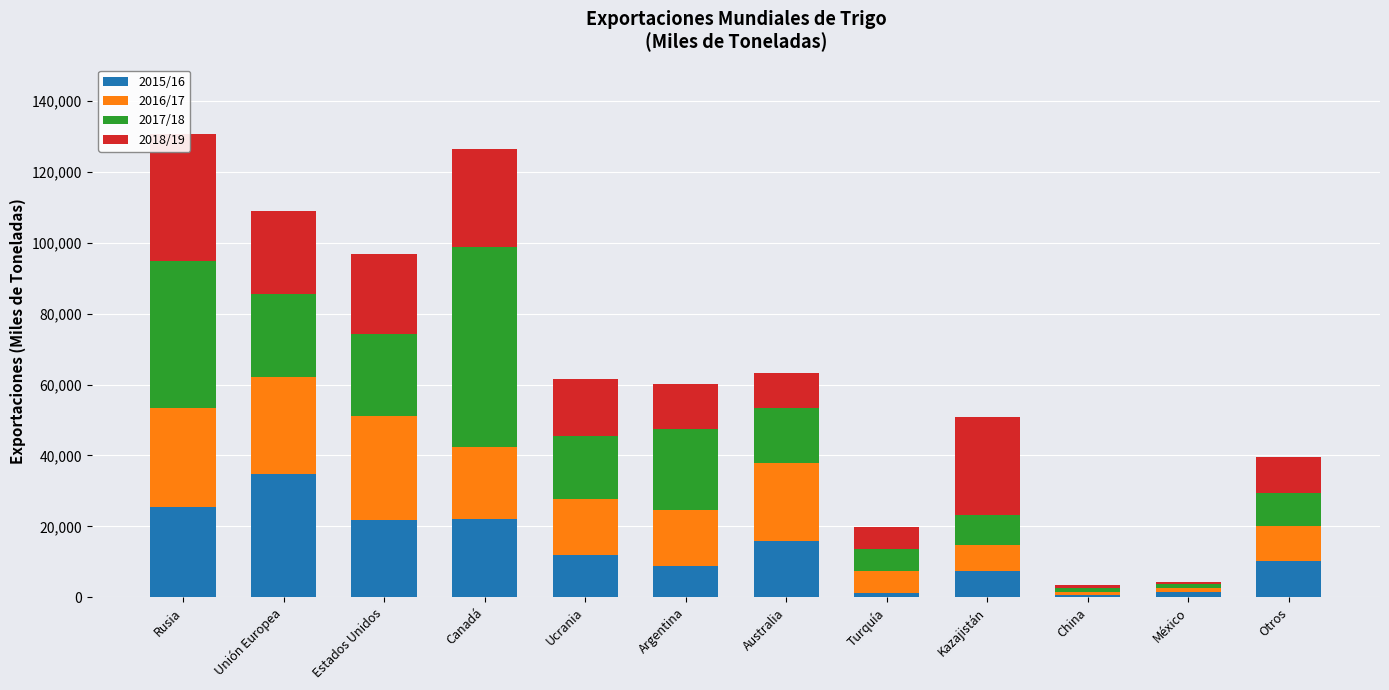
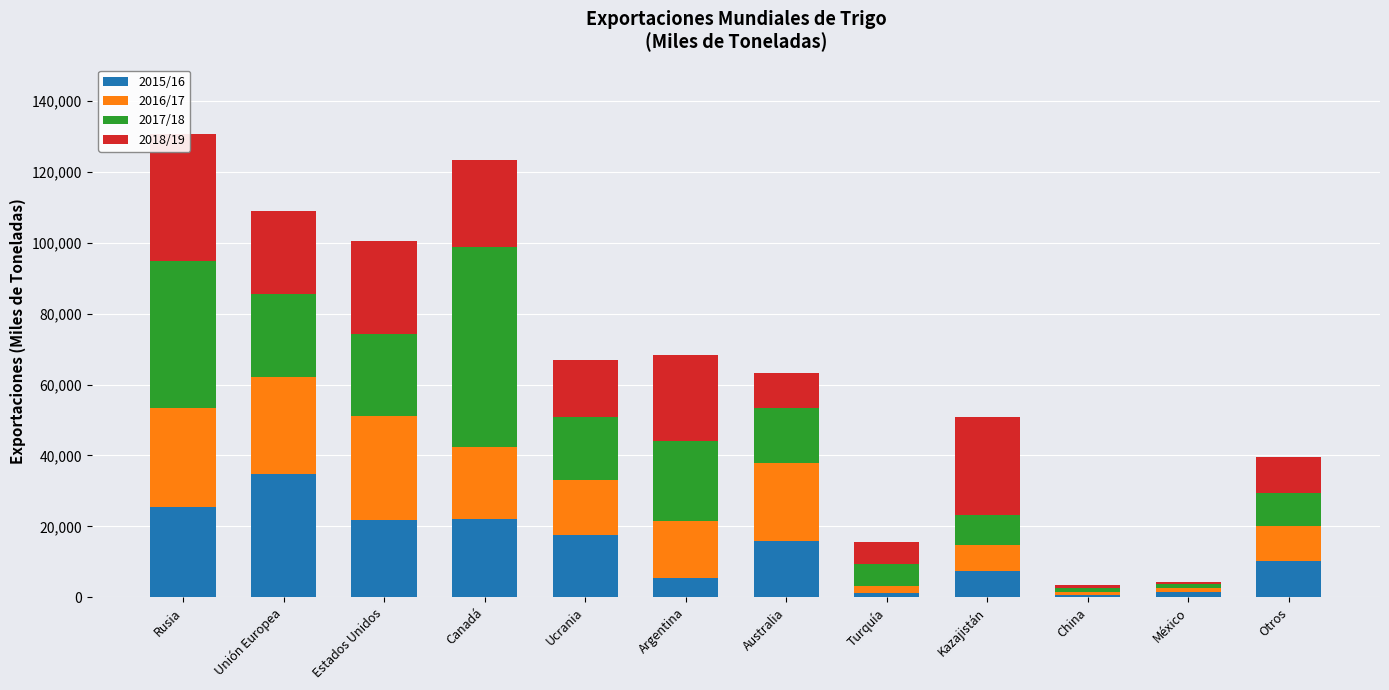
2018/19, Estados Unidos: 23,000 -> 26,000
2018/19, Canadá: 27,000 -> 24,000
2015/16, Ucrania: 12,000 -> 17,000
2015/16, Argentina: 9,000 -> 5,000
2018/19, Argentina: 13,000 -> 24,000
2016/17, Turquía: 6,000 -> 2,000
